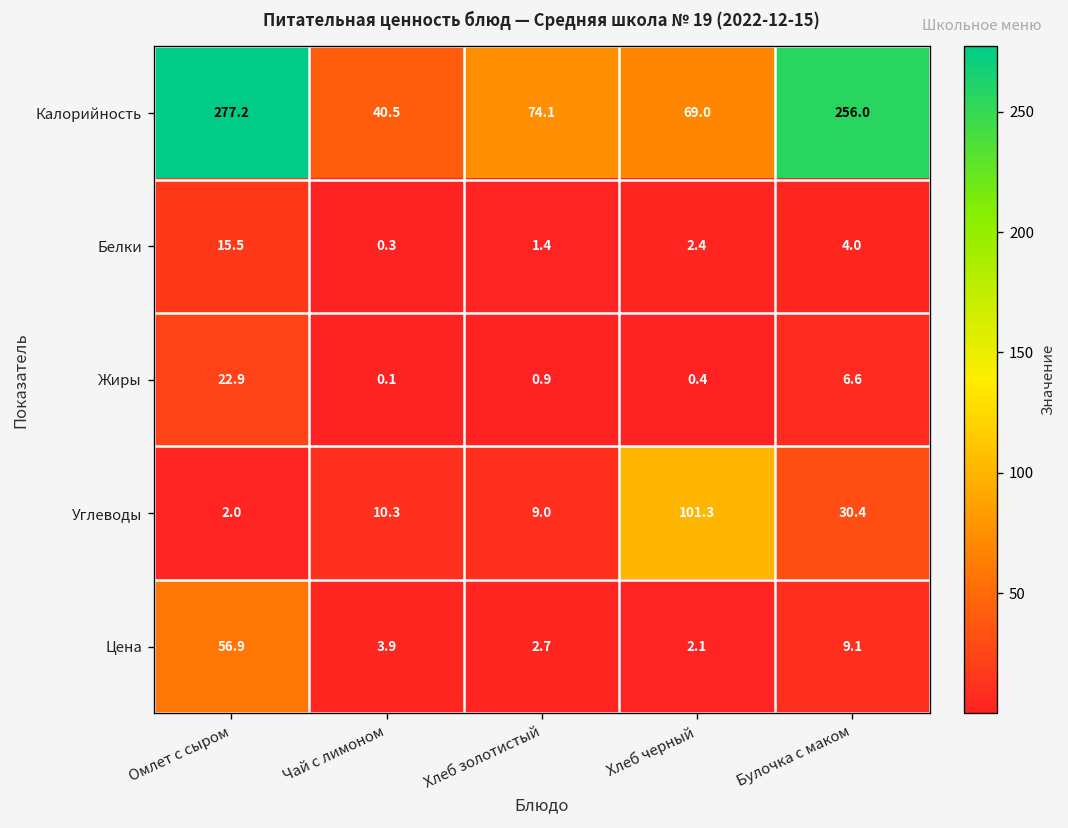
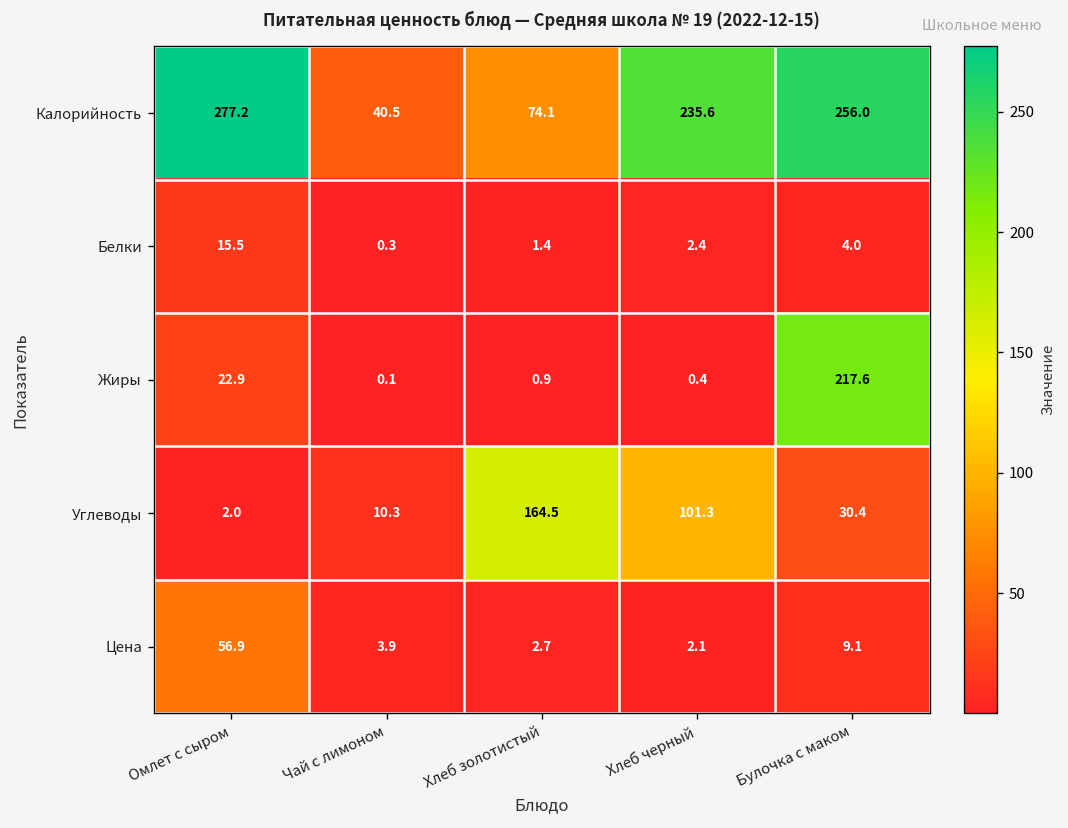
Калорийность, Хлеб черный: 69.0 -> 235.6
Жиры, Булочка с маком: 6.6 -> 217.6
Углеводы, Хлеб золотистый: 9.0 -> 164.5
